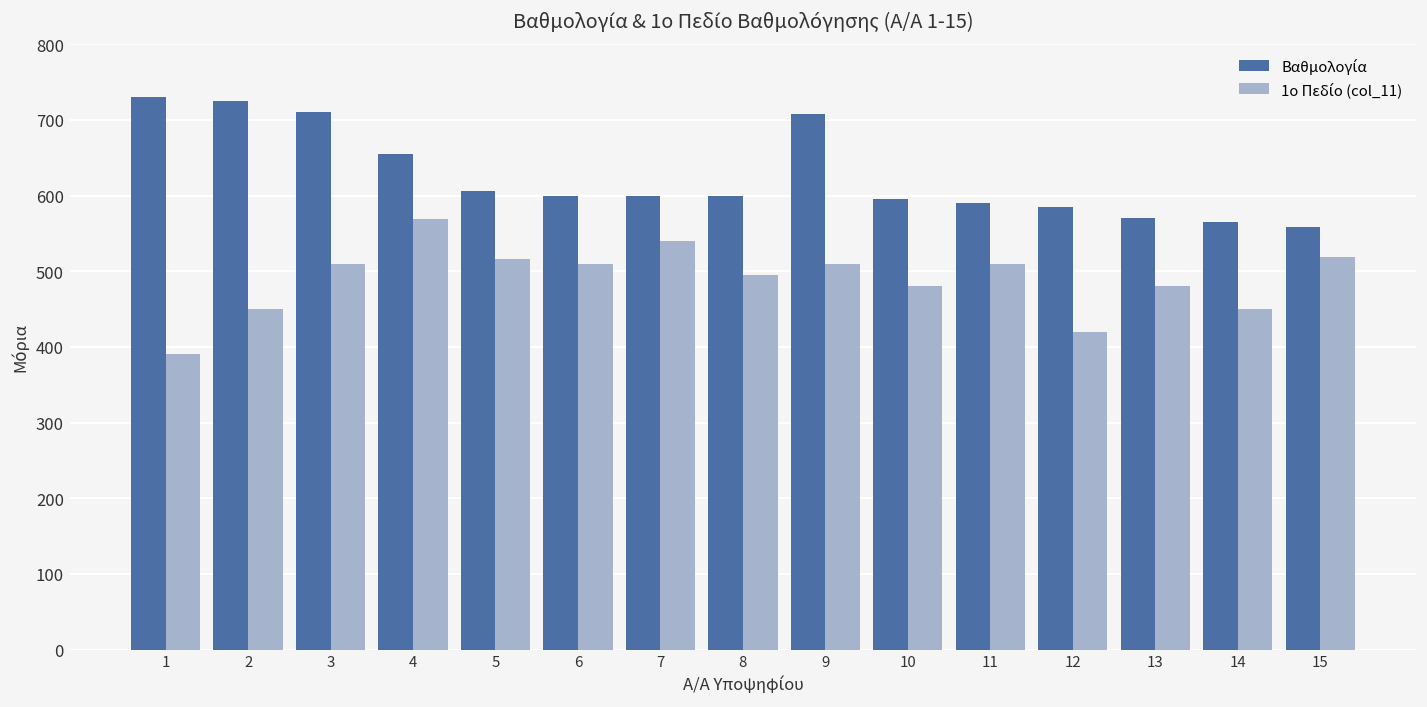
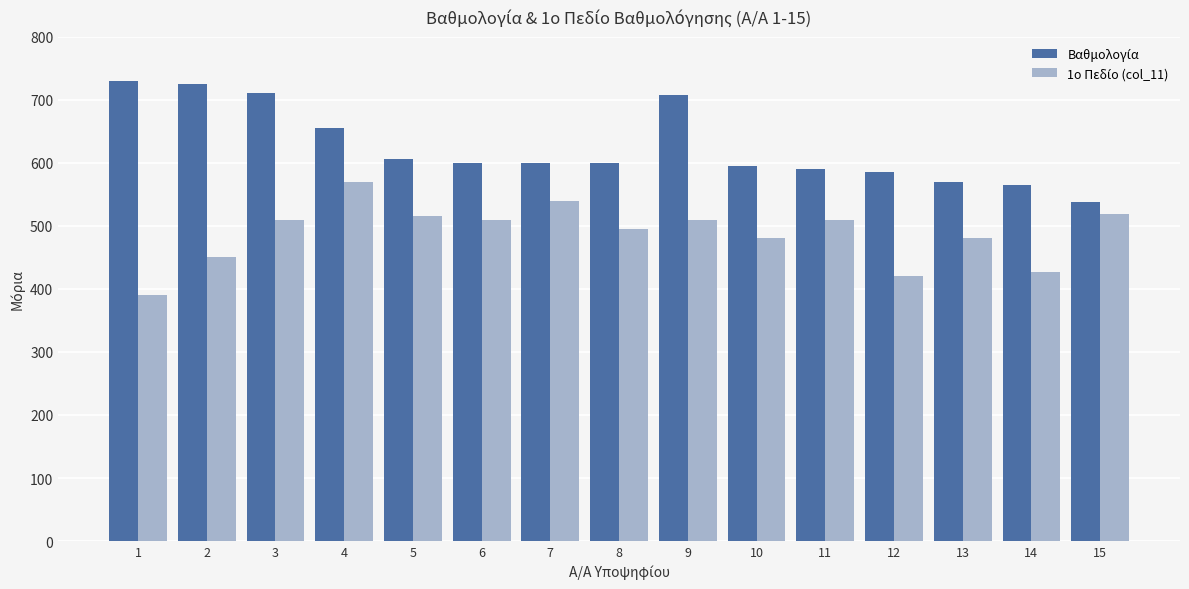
1ο Πεδίο (col_11), 14: 450 -> 430
Βαθμολογία, 15: 560 -> 540
